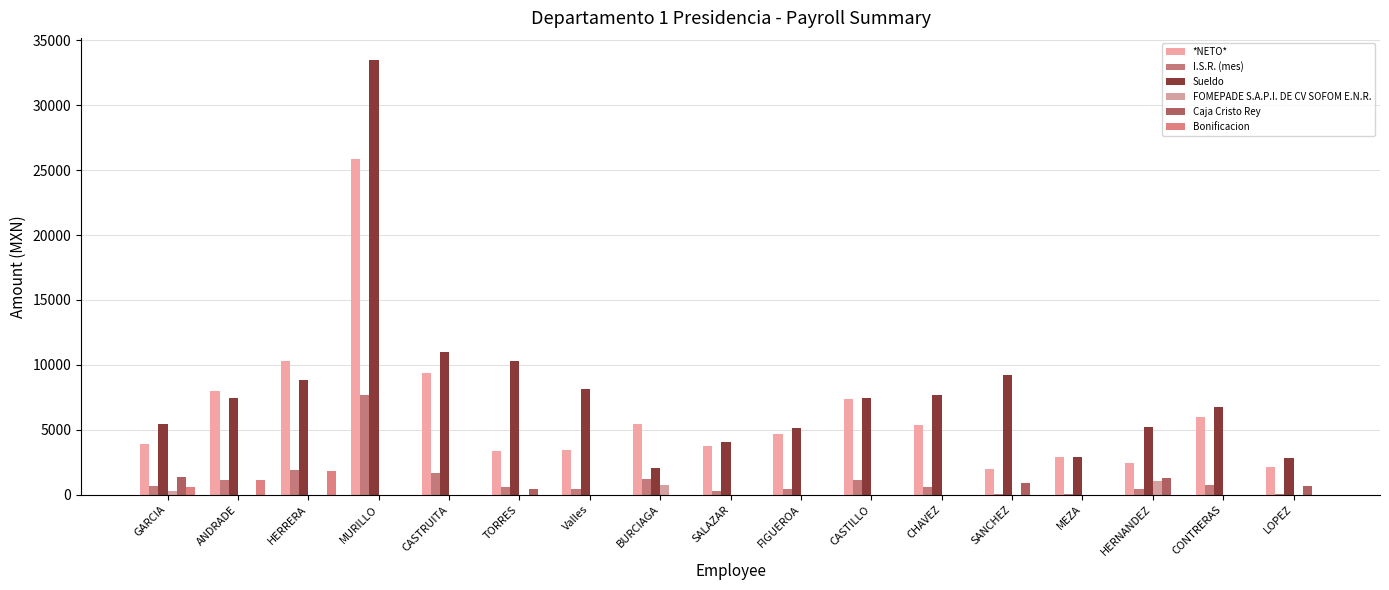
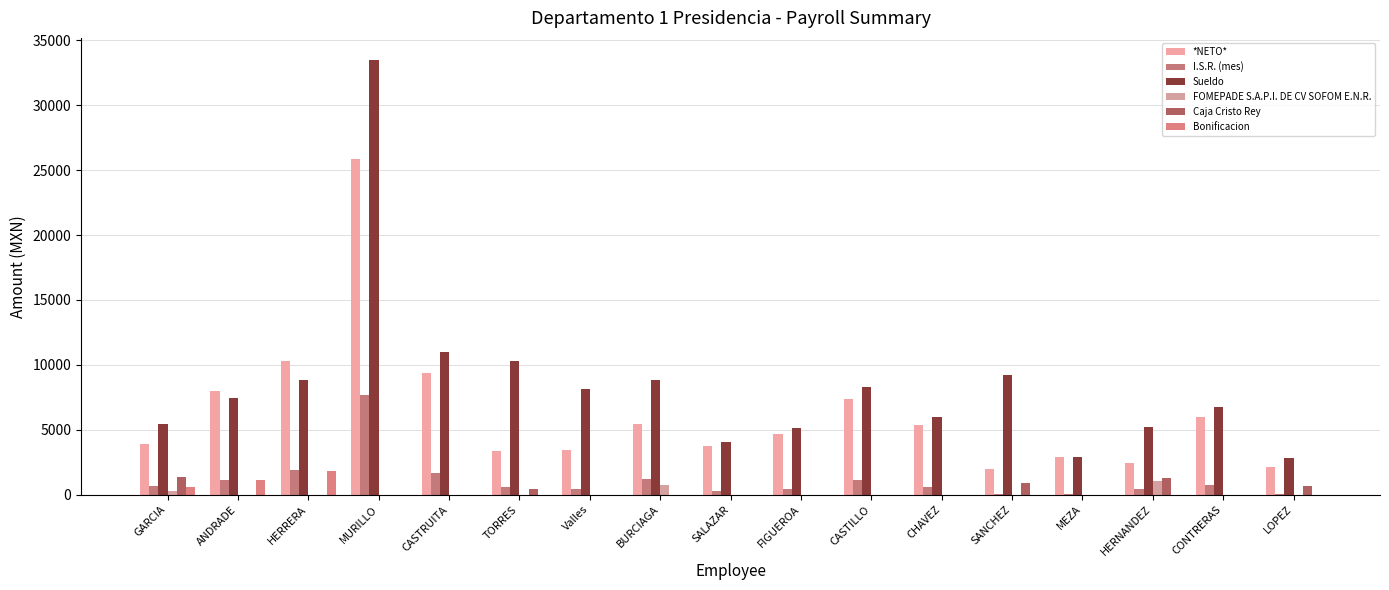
Sueldo, BURCIAGA: 2000 -> 8800
Sueldo, CASTILLO: 7500 -> 8300
Sueldo, CHAVEZ: 7700 -> 6000
